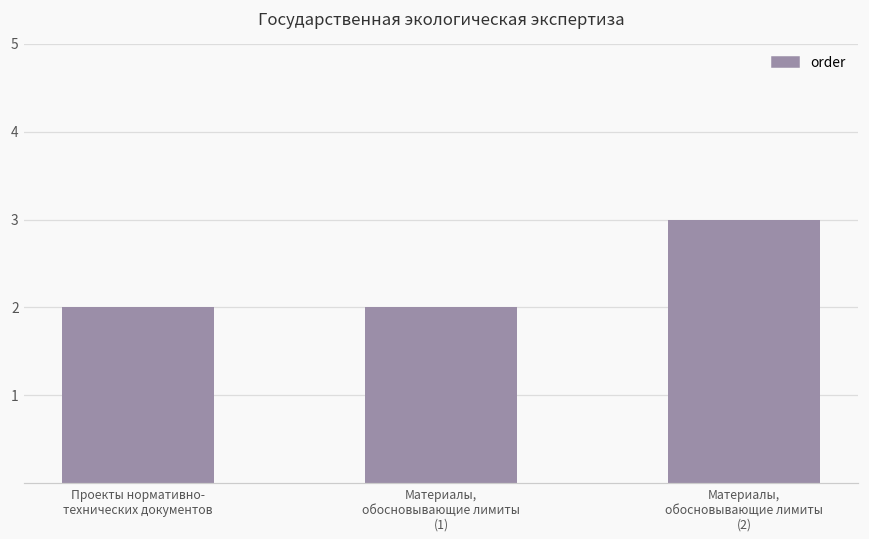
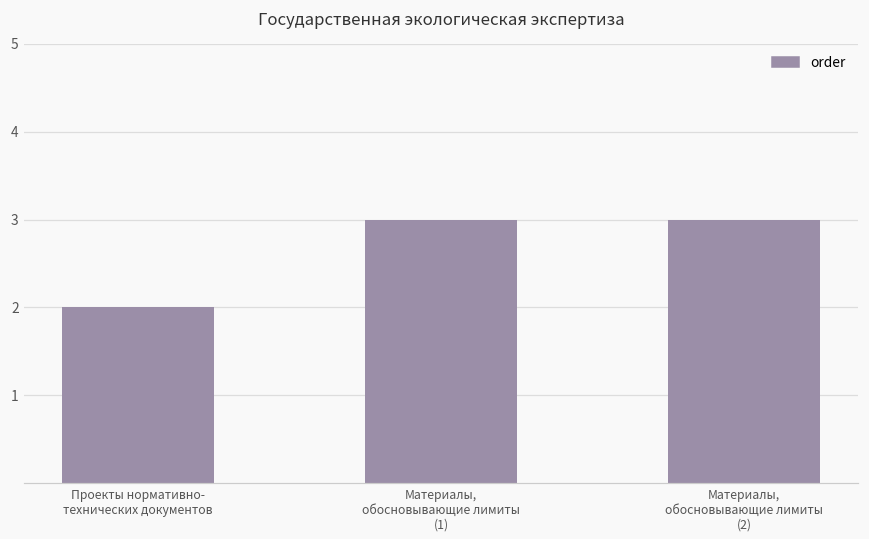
Материалы, обосновывающие лимиты (1): 2 -> 3
